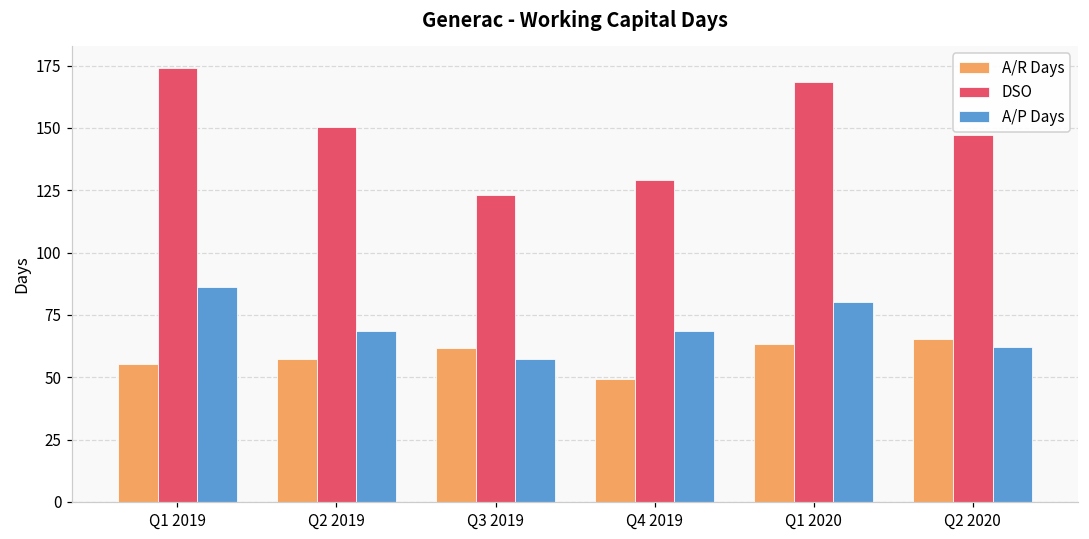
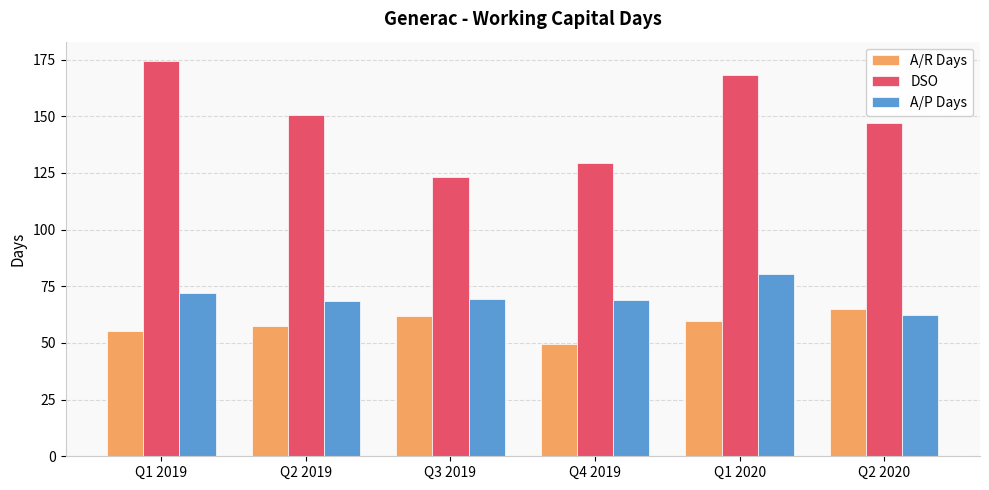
A/P Days, Q1 2019: 86 -> 72
A/P Days, Q3 2019: 57 -> 69
A/R Days, Q1 2020: 64 -> 60
